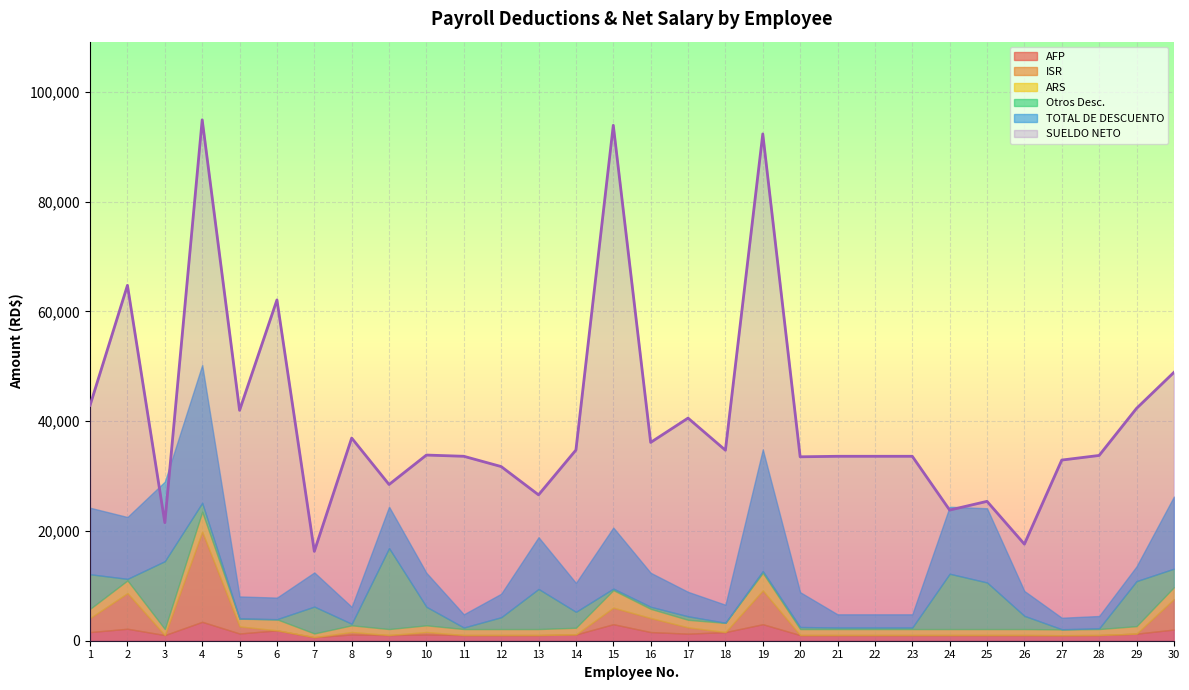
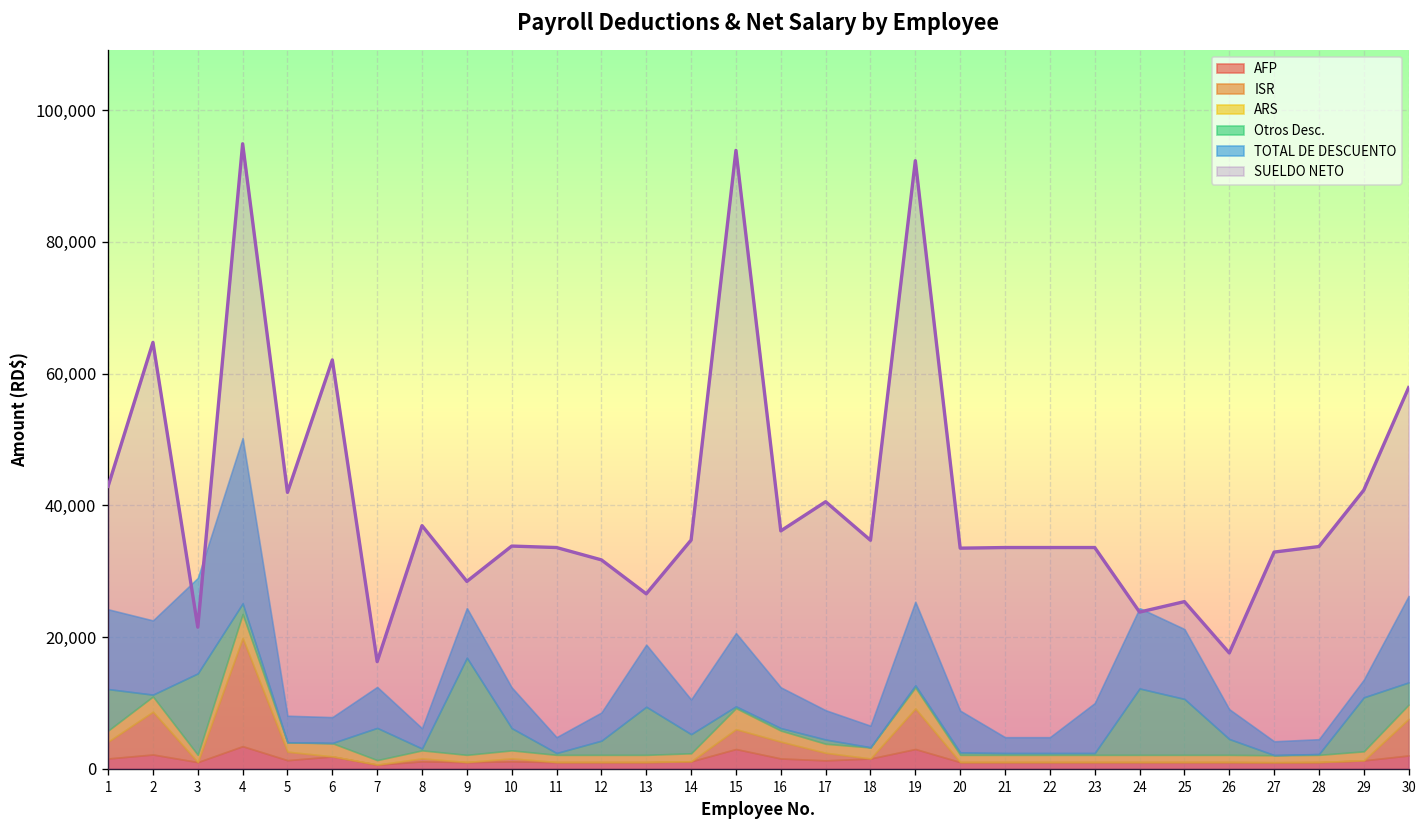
TOTAL DE DESCUENTO, 19: 22,000 -> 13,000
TOTAL DE DESCUENTO, 23: 2,000 -> 8,000
TOTAL DE DESCUENTO, 25: 14,000 -> 11,000
SUELDO NETO, 30: 49,000 -> 58,000
